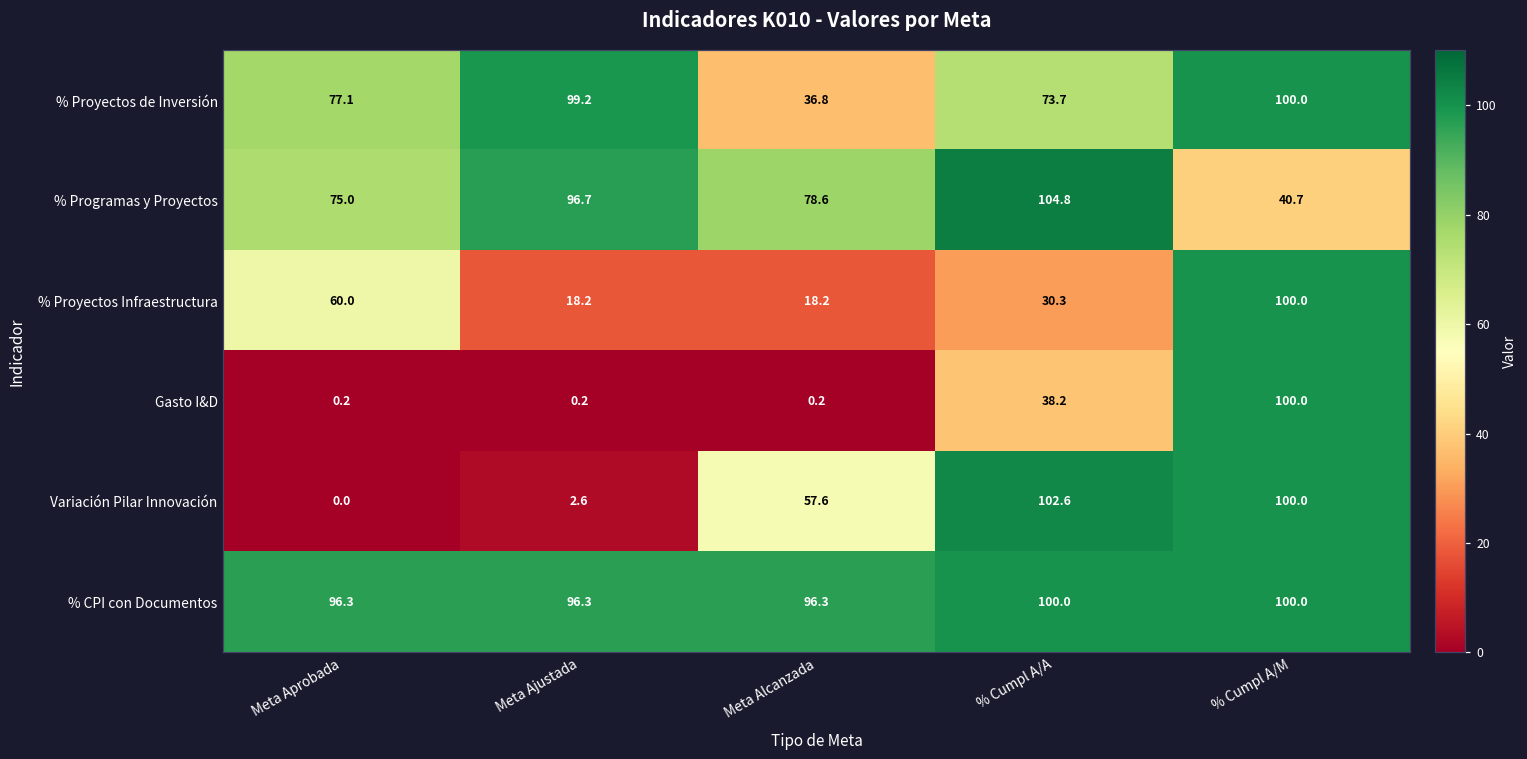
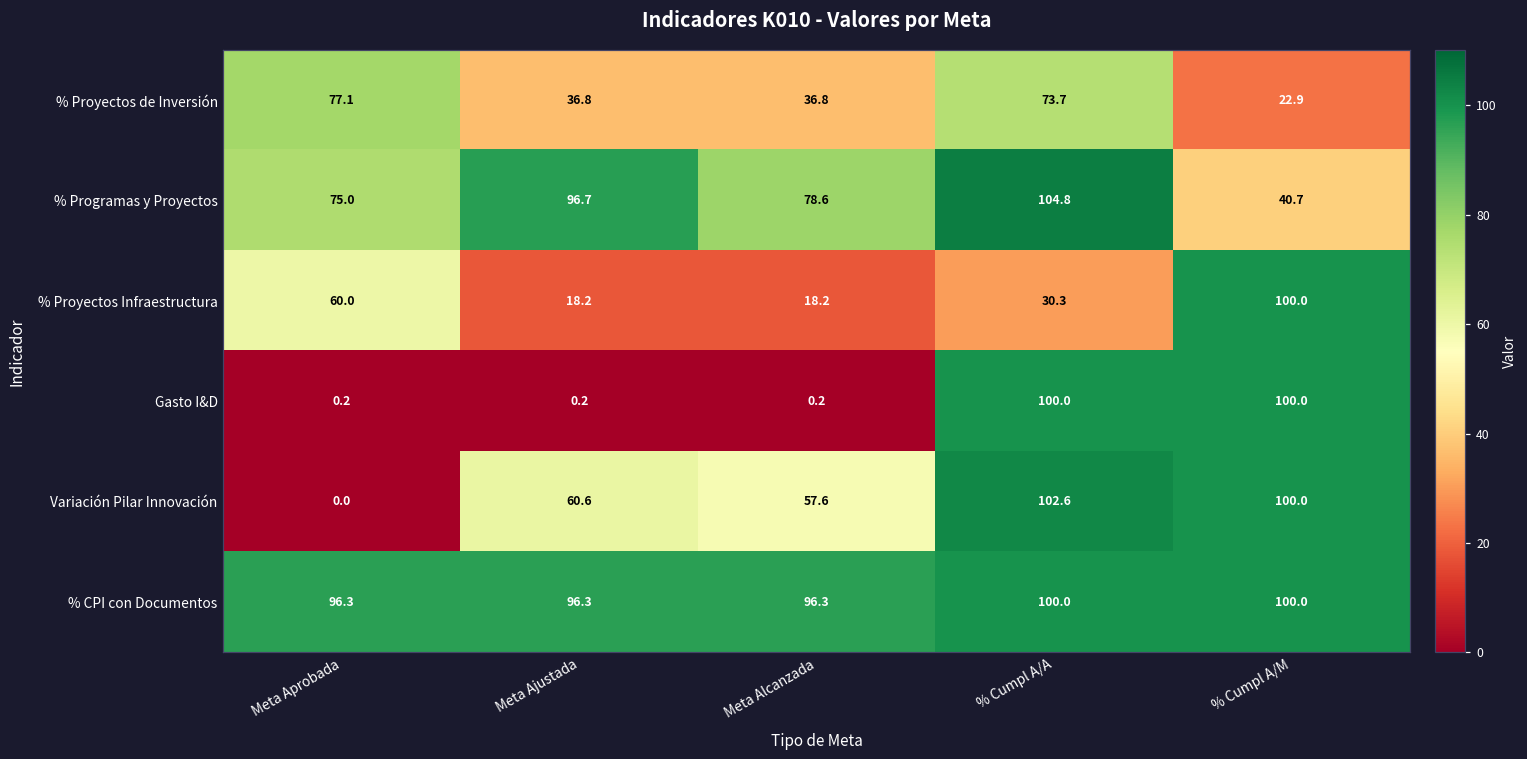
% Proyectos de Inversión, Meta Ajustada: 99.2 -> 36.8
% Proyectos de Inversión, % Cumpl A/M: 100.0 -> 22.9
Gasto I&D, % Cumpl A/A: 38.2 -> 100.0
Variación Pilar Innovación, Meta Ajustada: 2.6 -> 60.6
